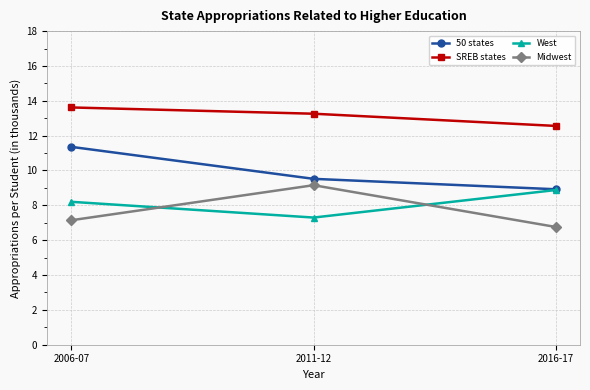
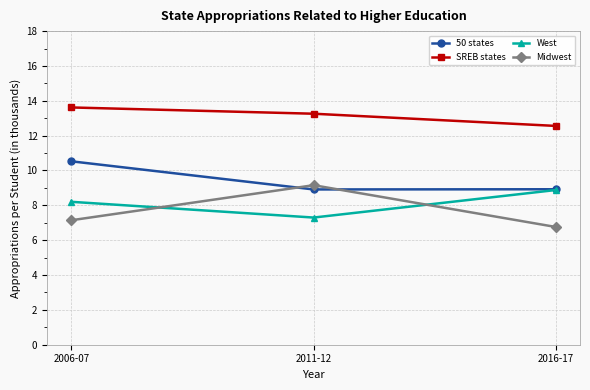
50 states, 2006-07: 11.4 -> 10.5
50 states, 2011-12: 9.5 -> 8.9
